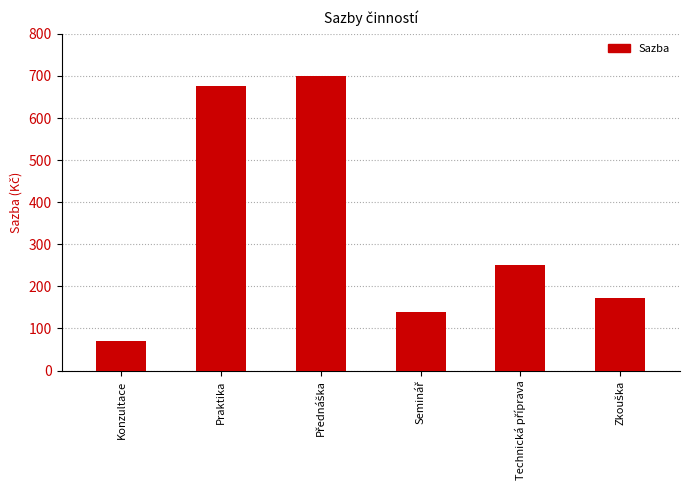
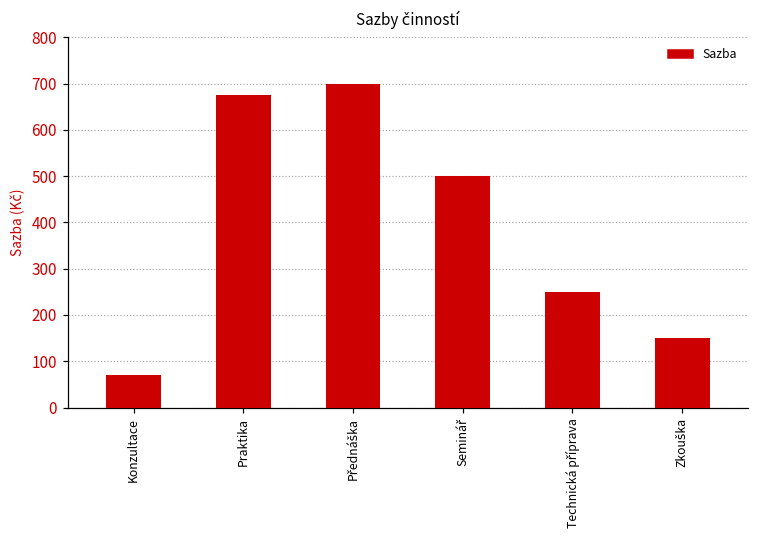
Seminář: 140 -> 500
Zkouška: 170 -> 150
